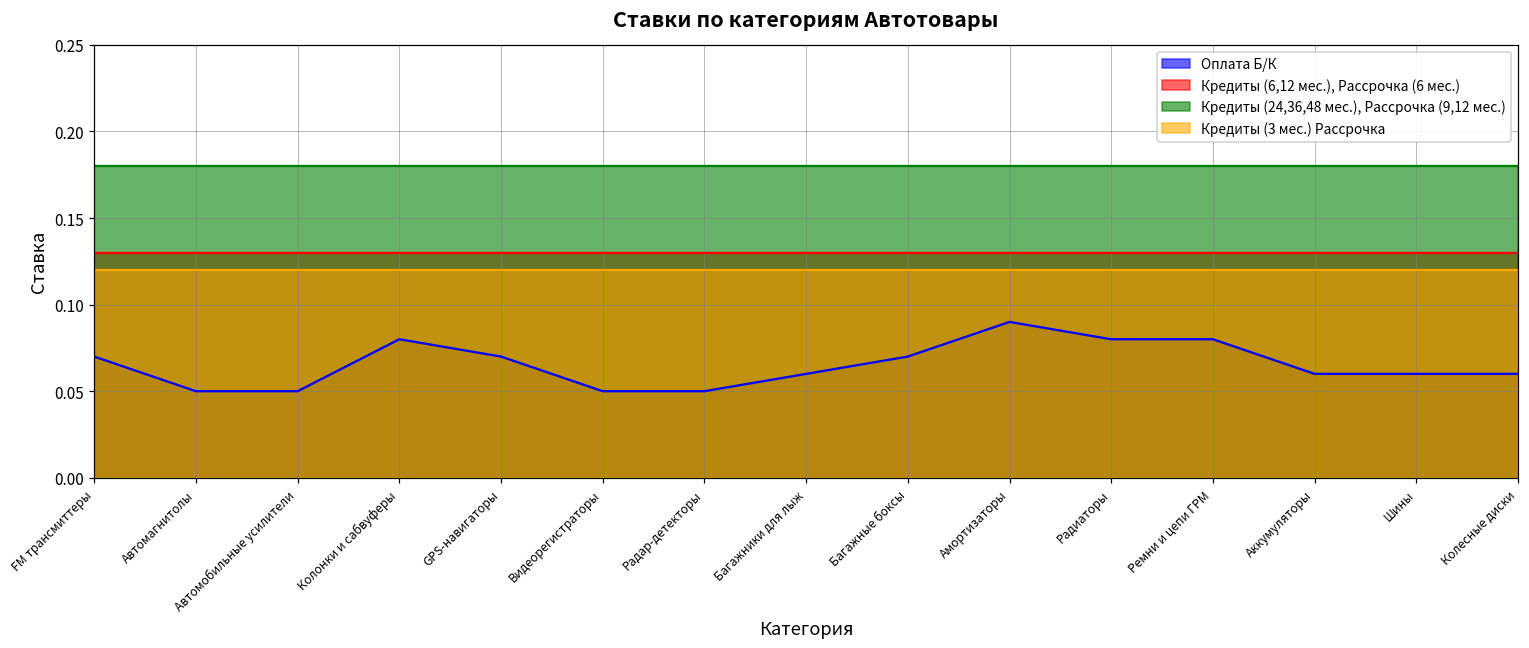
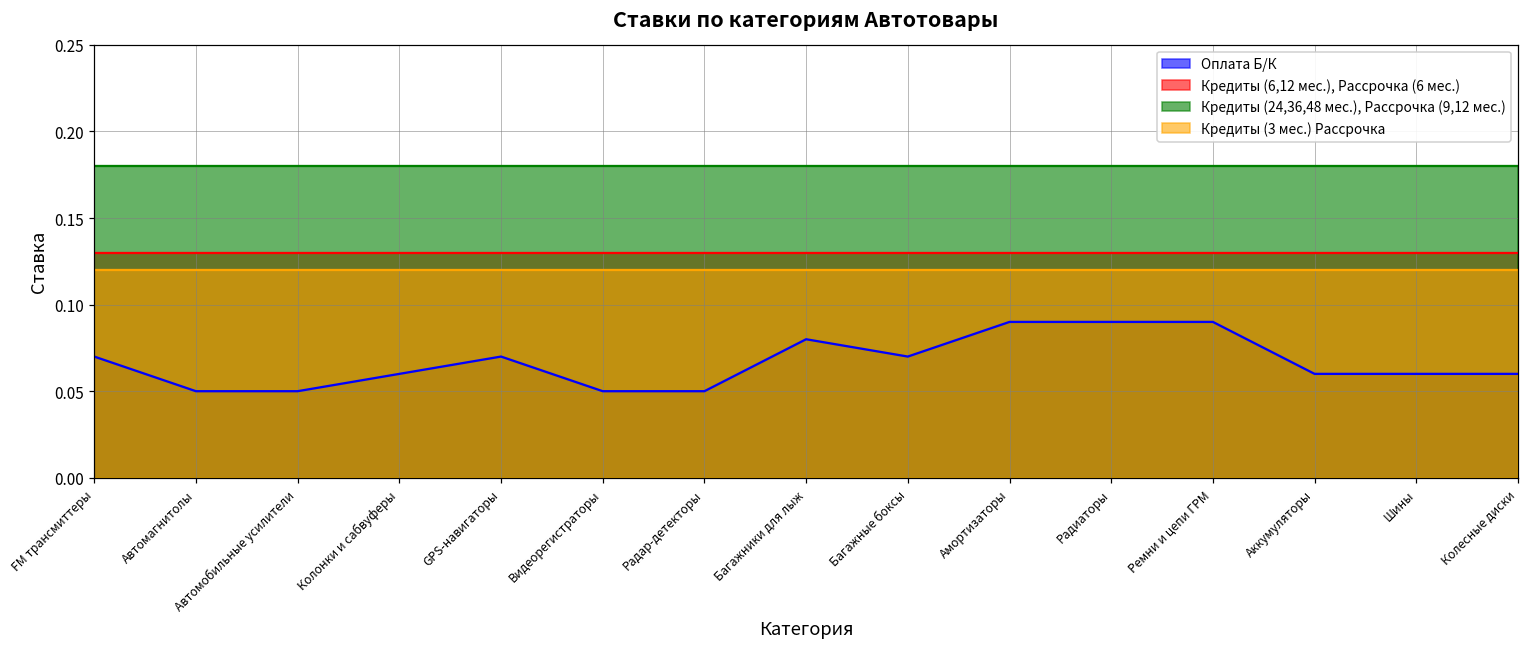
Оплата Б/К, Колонки и сабвуферы: 0.08 -> 0.06
Оплата Б/К, Багажники для лыж: 0.06 -> 0.08
Оплата Б/К, Радиаторы: 0.08 -> 0.09
Оплата Б/К, Ремни и цепи ГРМ: 0.08 -> 0.09
